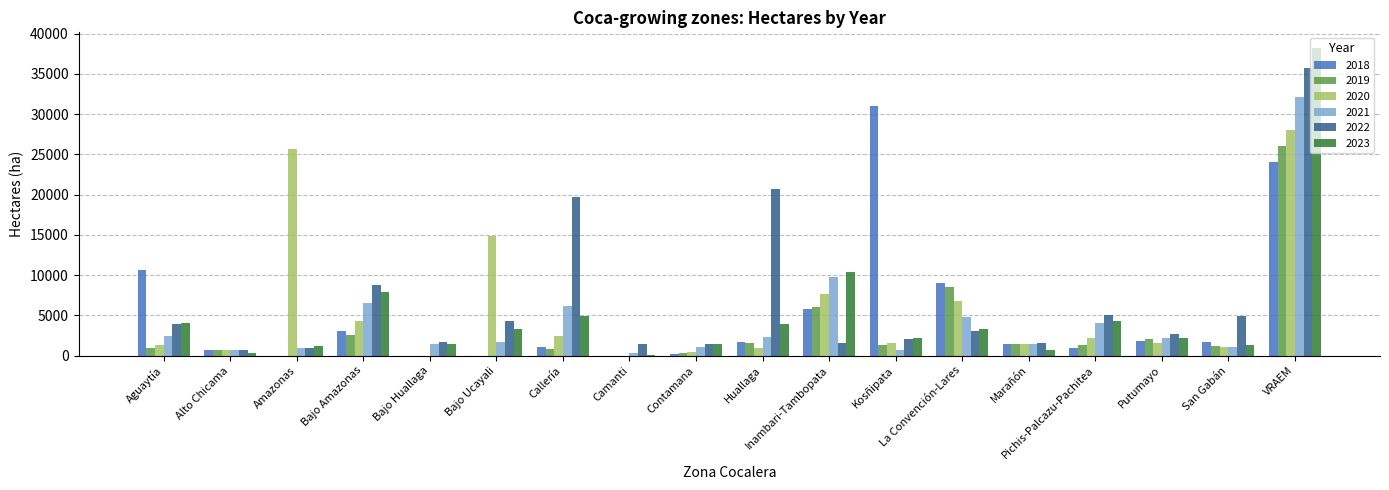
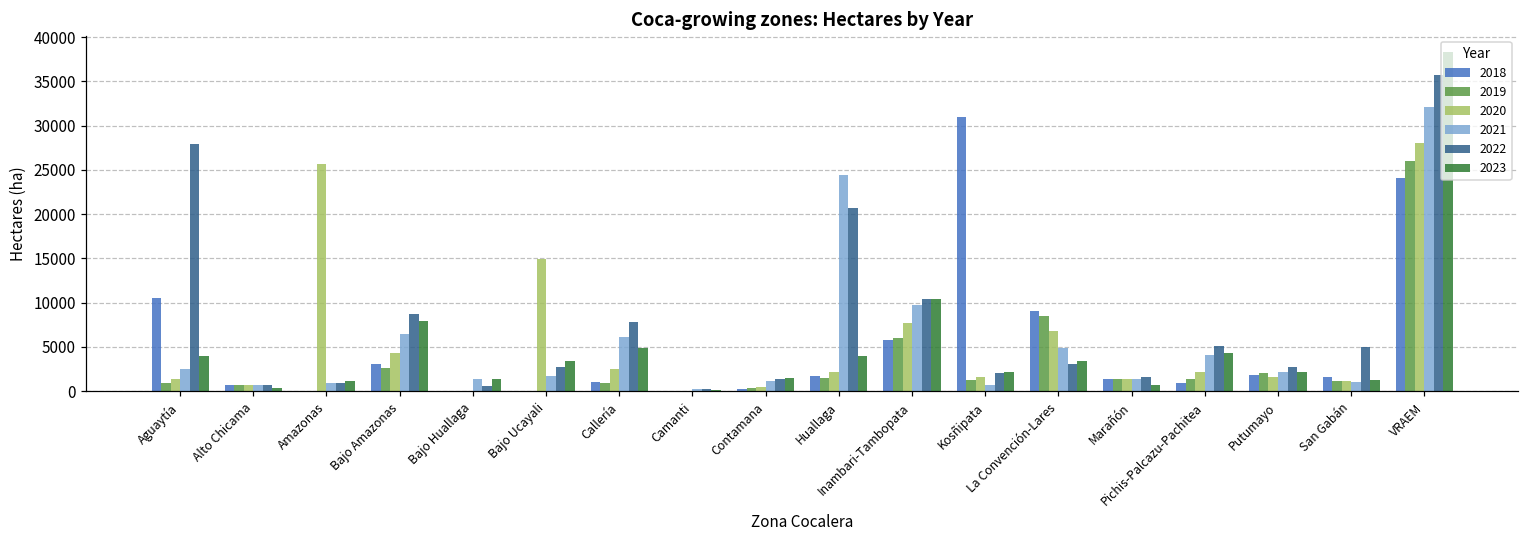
2022, Aguaytía: 4000 -> 28000
2022, Bajo Huallaga: 2000 -> 1000
2022, Bajo Ucayali: 4000 -> 3000
2022, Callería: 20000 -> 8000
2022, Camanti: 1000 -> 0
2020, Huallaga: 1000 -> 2000
2021, Huallaga: 2000 -> 24000
2022, Inambari-Tambopata: 2000 -> 10000
